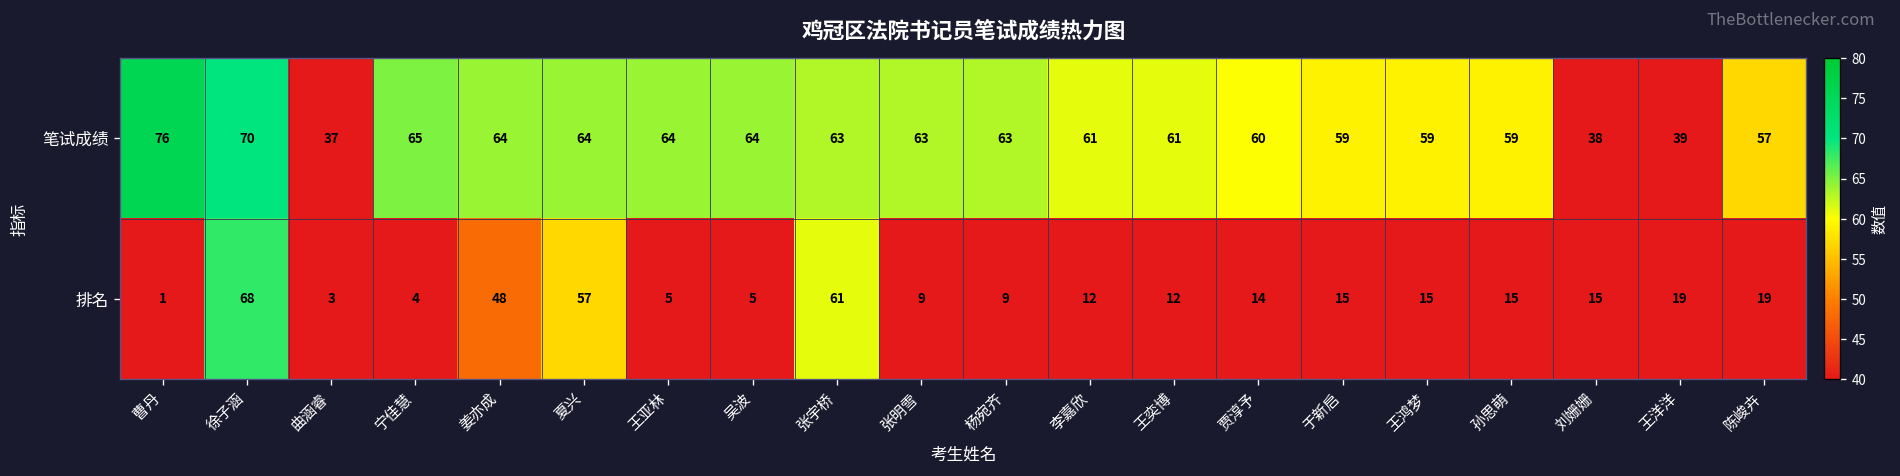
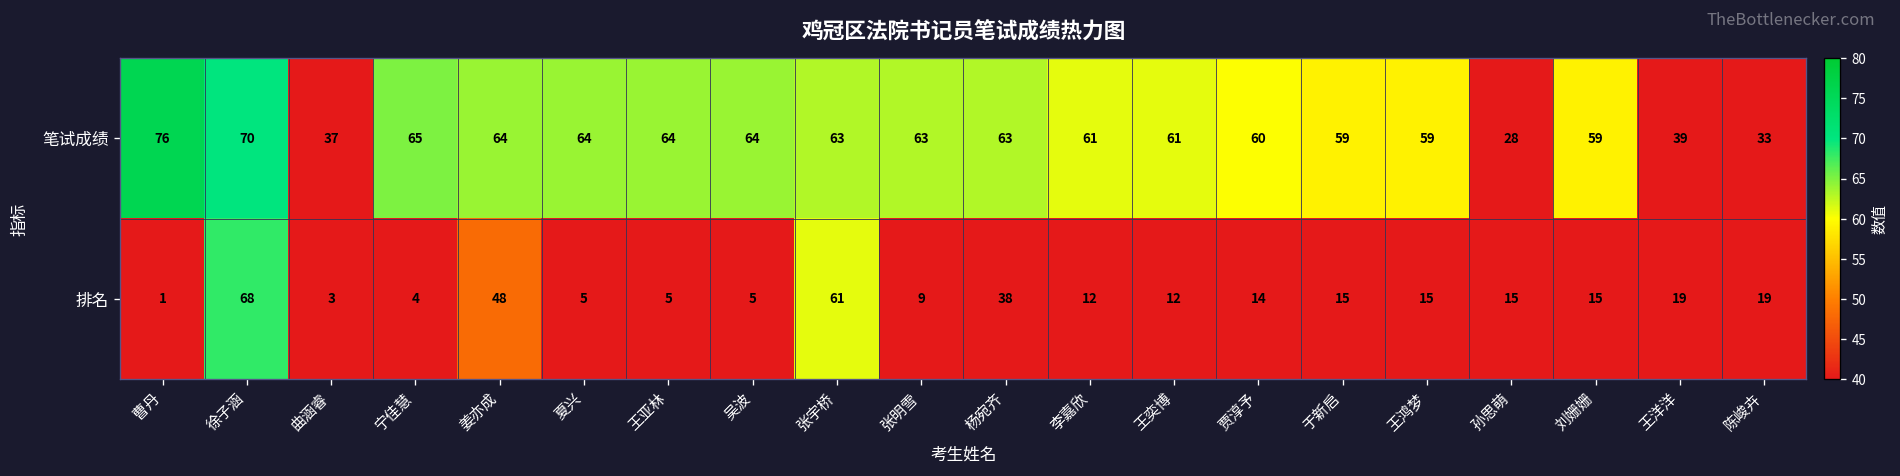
笔试成绩, 孙思萌: 59 -> 28
笔试成绩, 刘姗姗: 38 -> 59
笔试成绩, 陈峻卉: 57 -> 33
排名, 夏兴: 57 -> 5
排名, 杨宛齐: 9 -> 38
